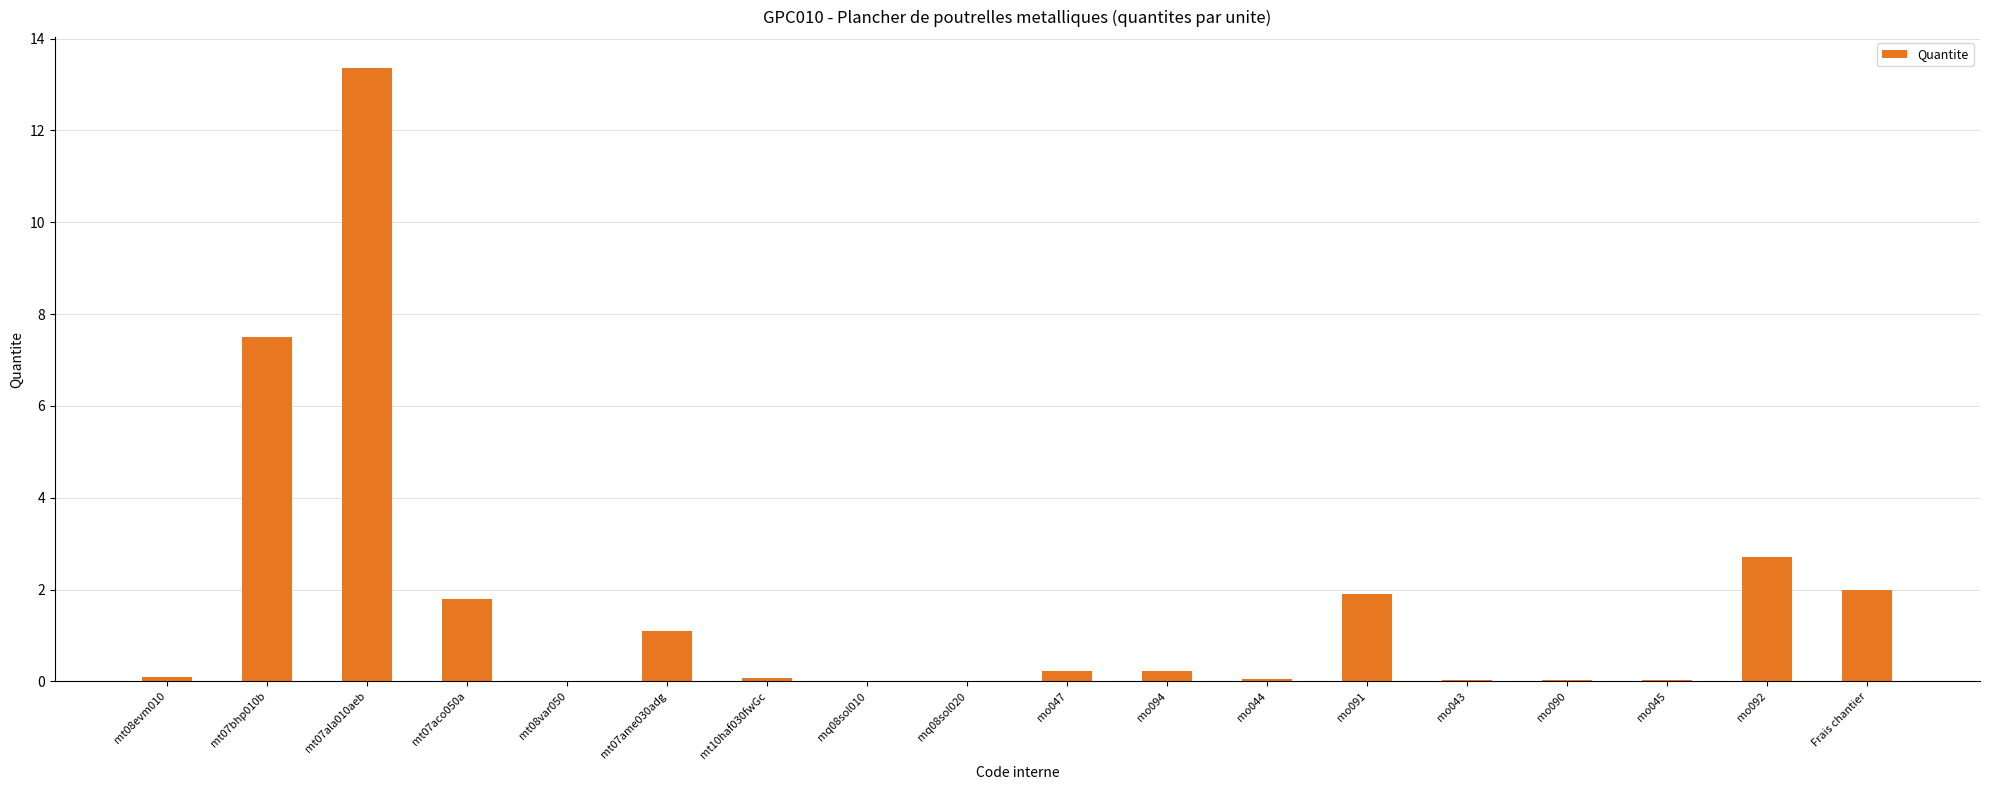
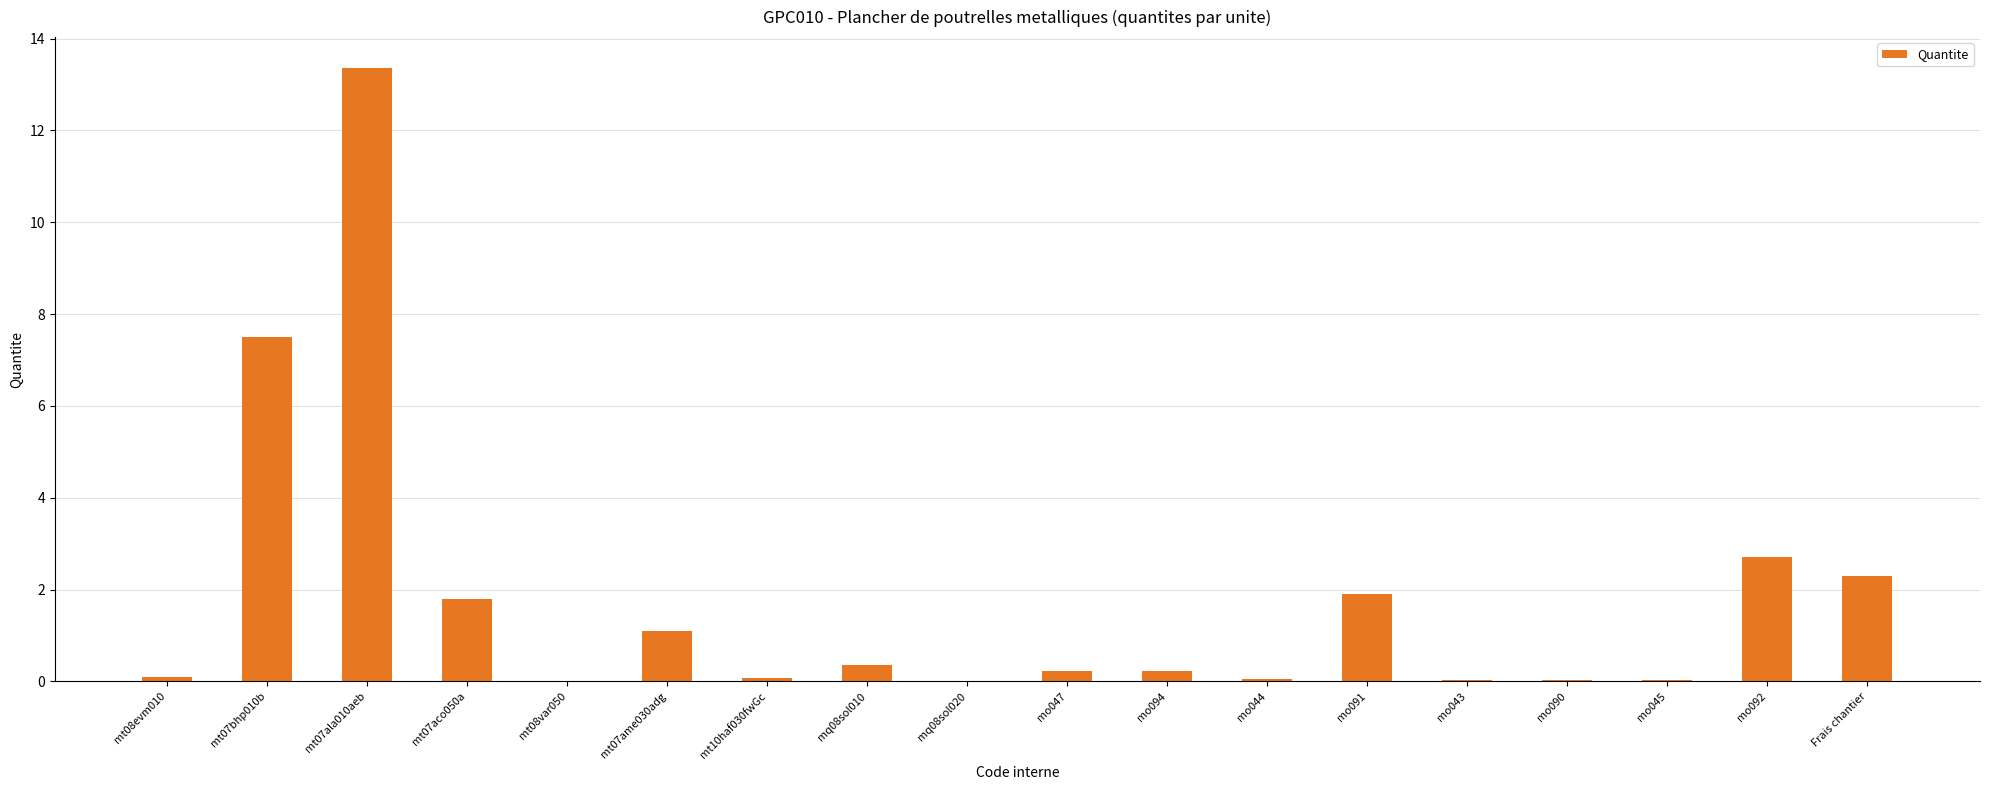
mq08sol010: 0.0 -> 0.4
Frais chantier: 2.0 -> 2.3
